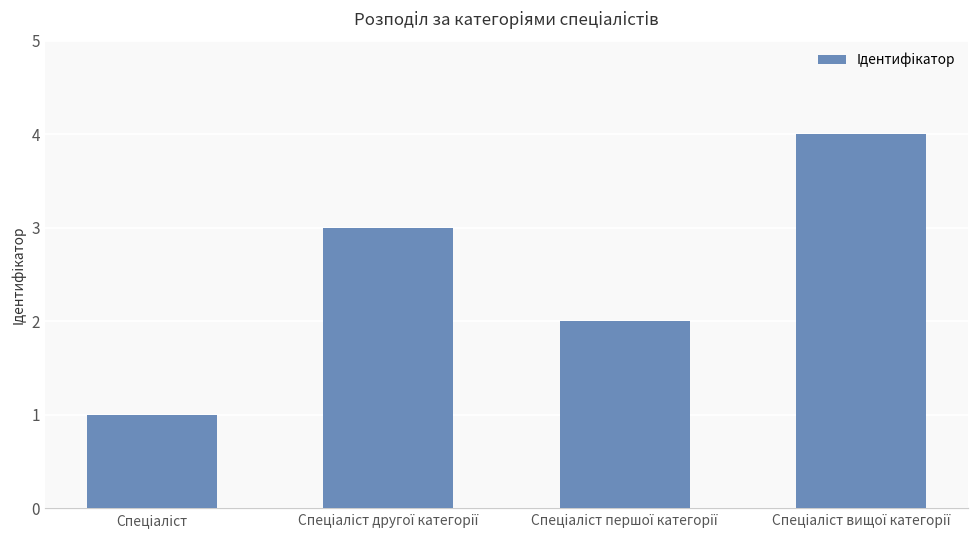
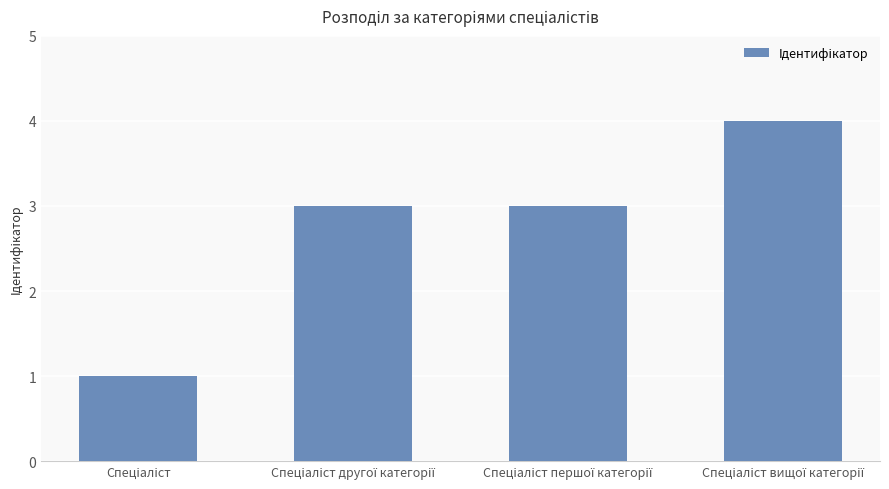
Спеціаліст першої категорії: 2 -> 3
